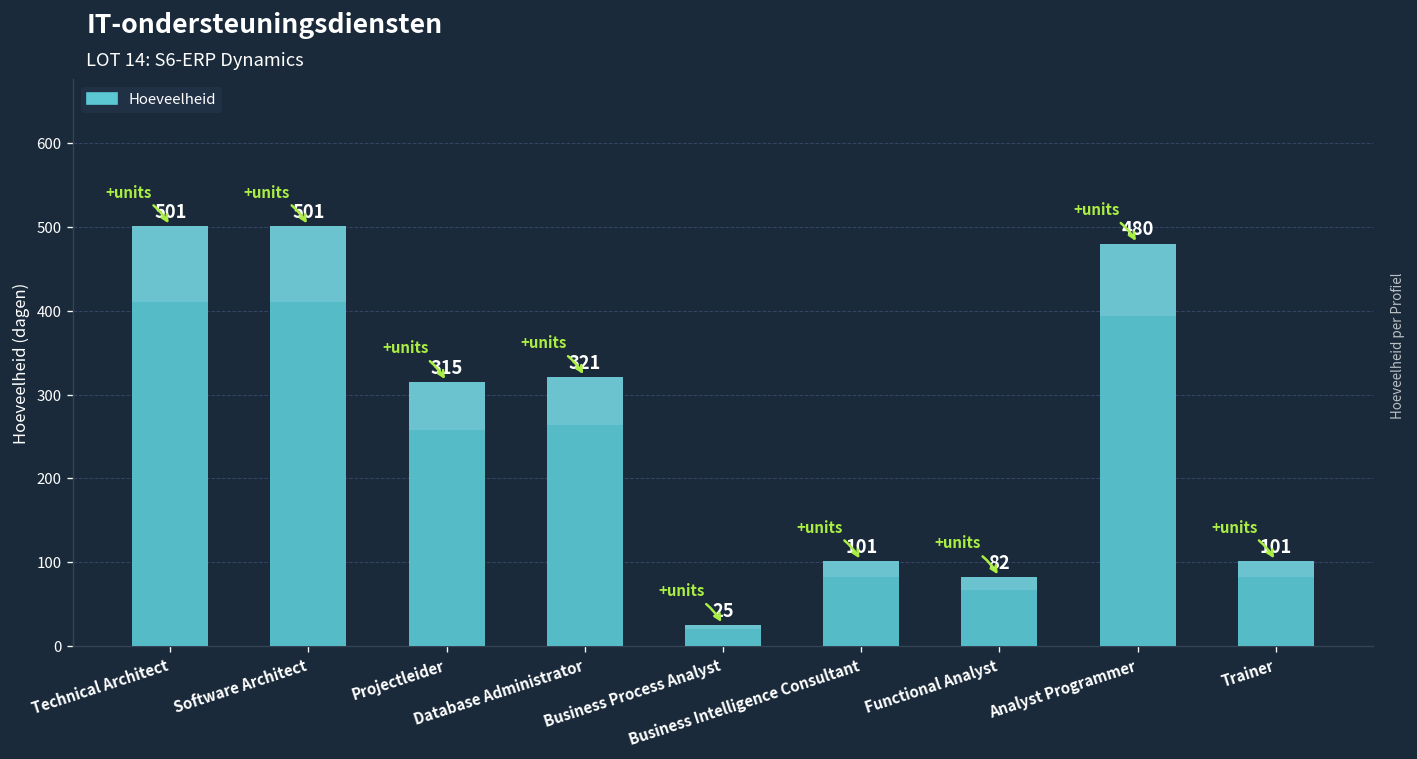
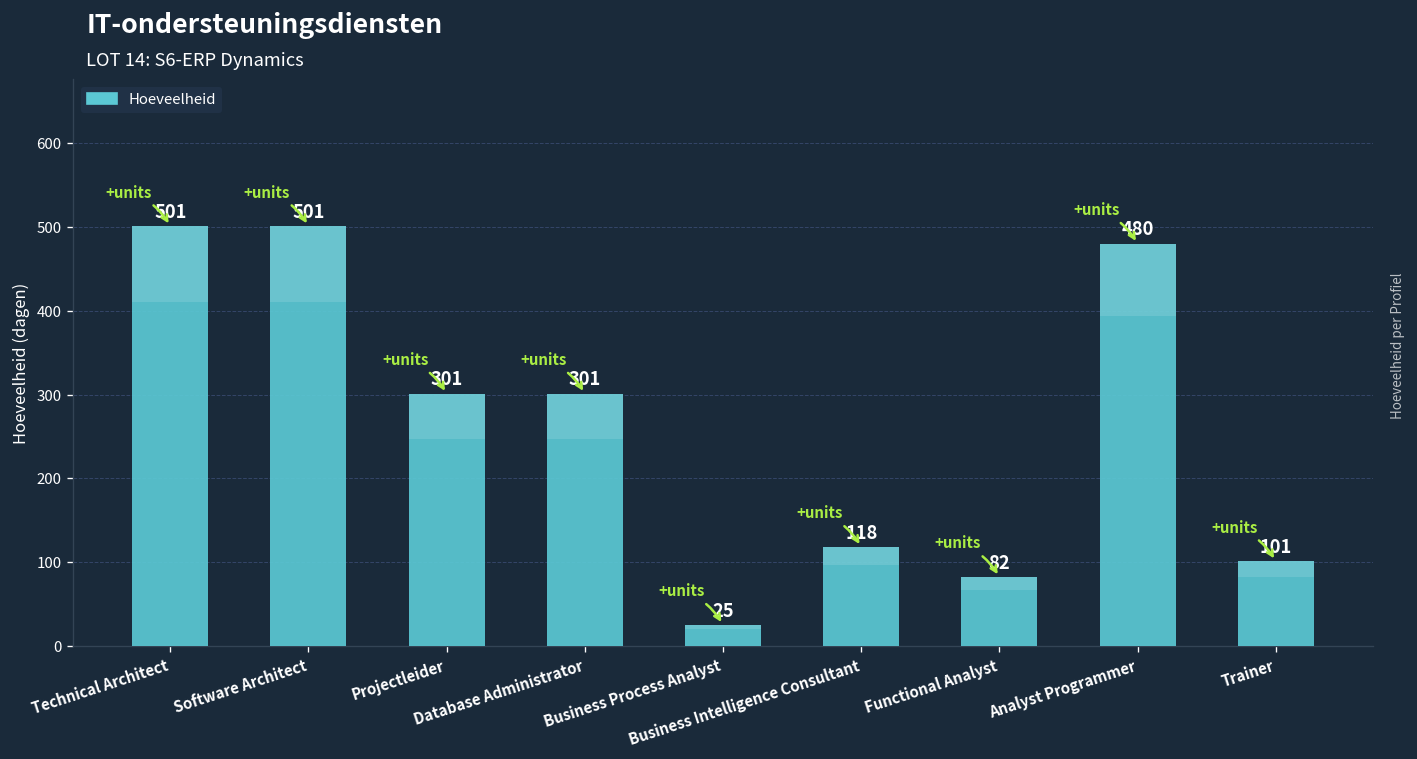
Hoeveelheid, Projectleider: 315 -> 301
Hoeveelheid, Database Administrator: 321 -> 301
Hoeveelheid, Business Intelligence Consultant: 101 -> 118
